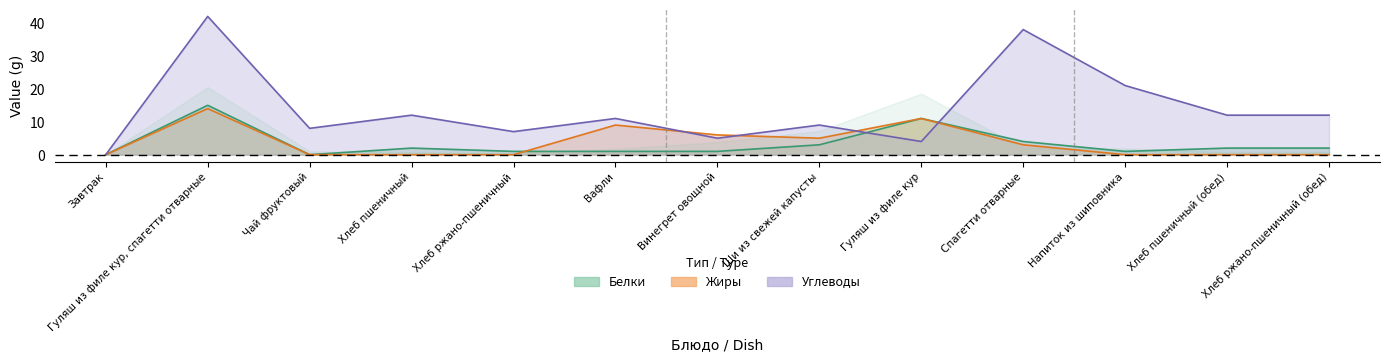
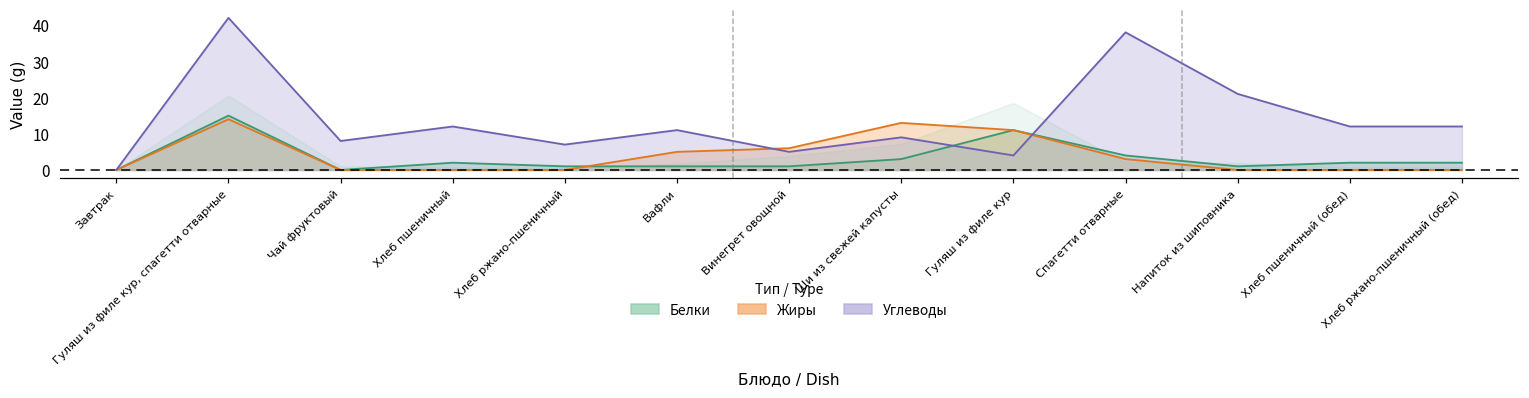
Жиры, Вафли: 9 -> 5
Жиры, Щи из свежей капусты: 5 -> 13
